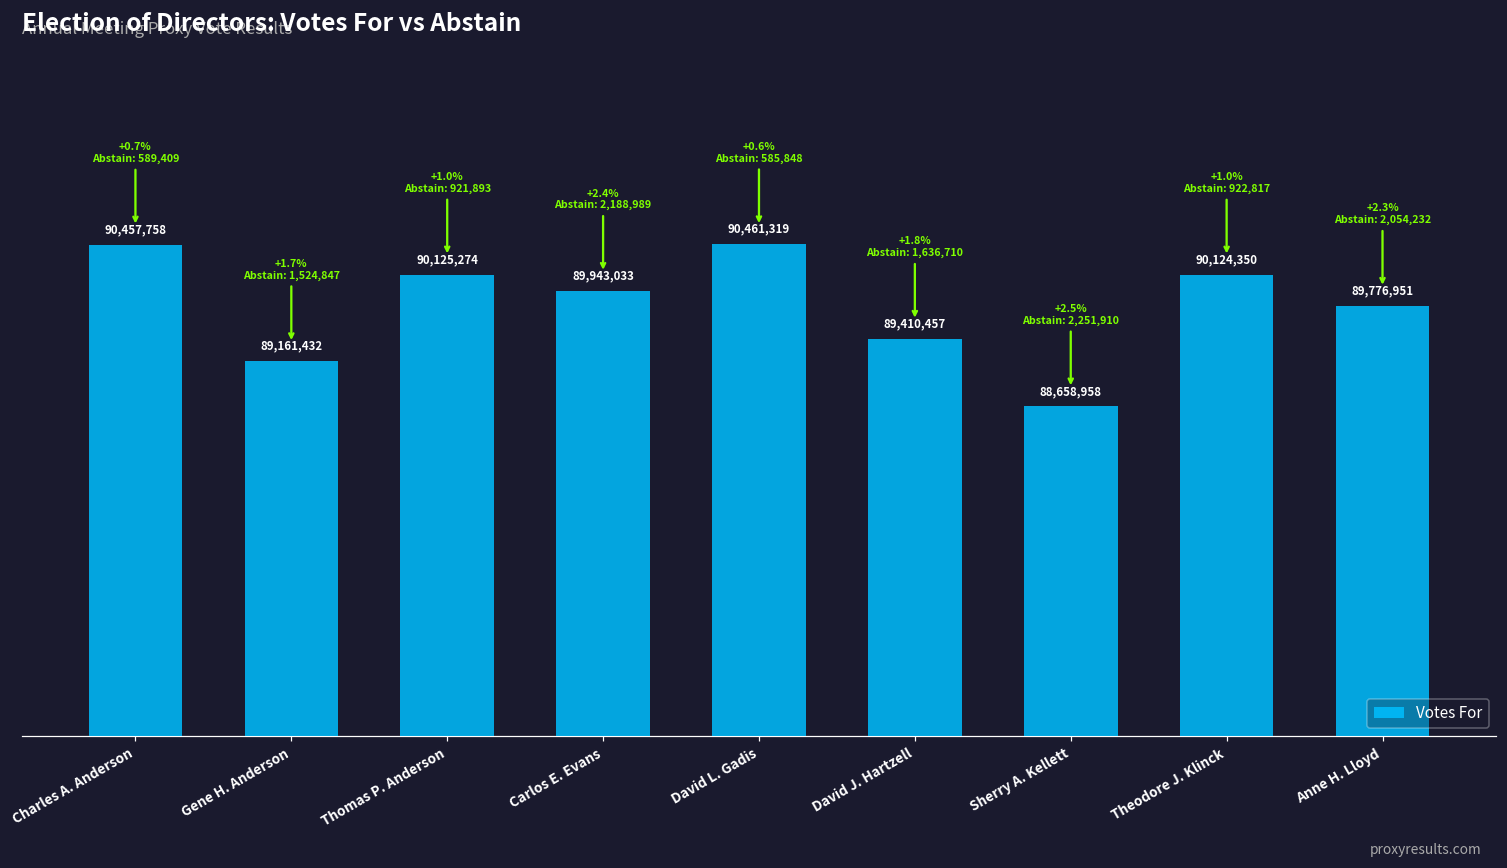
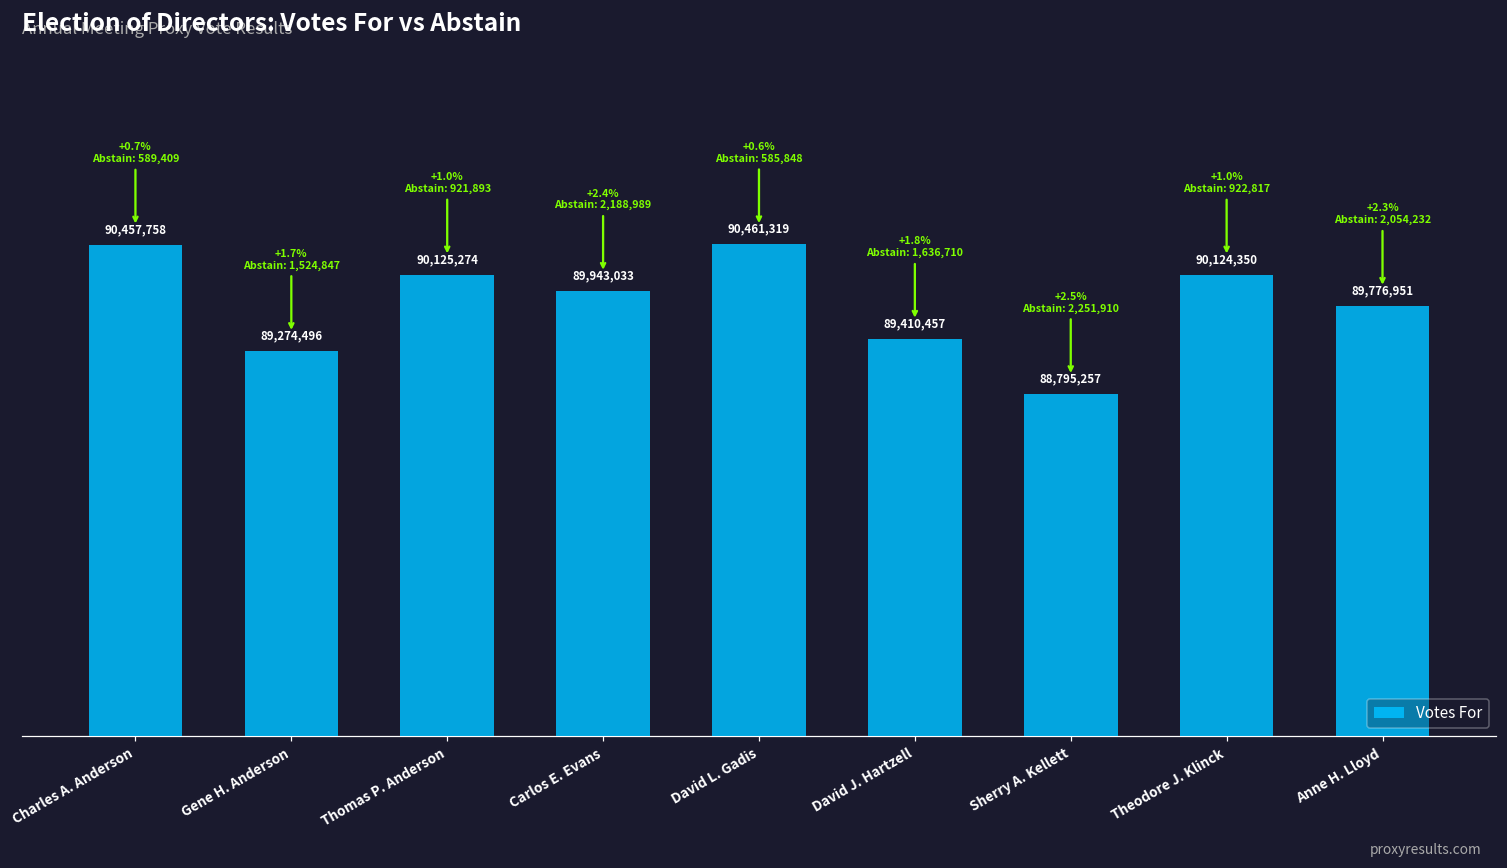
Gene H. Anderson: 89,161,432 -> 89,274,496
Sherry A. Kellett: 88,658,958 -> 88,795,257
